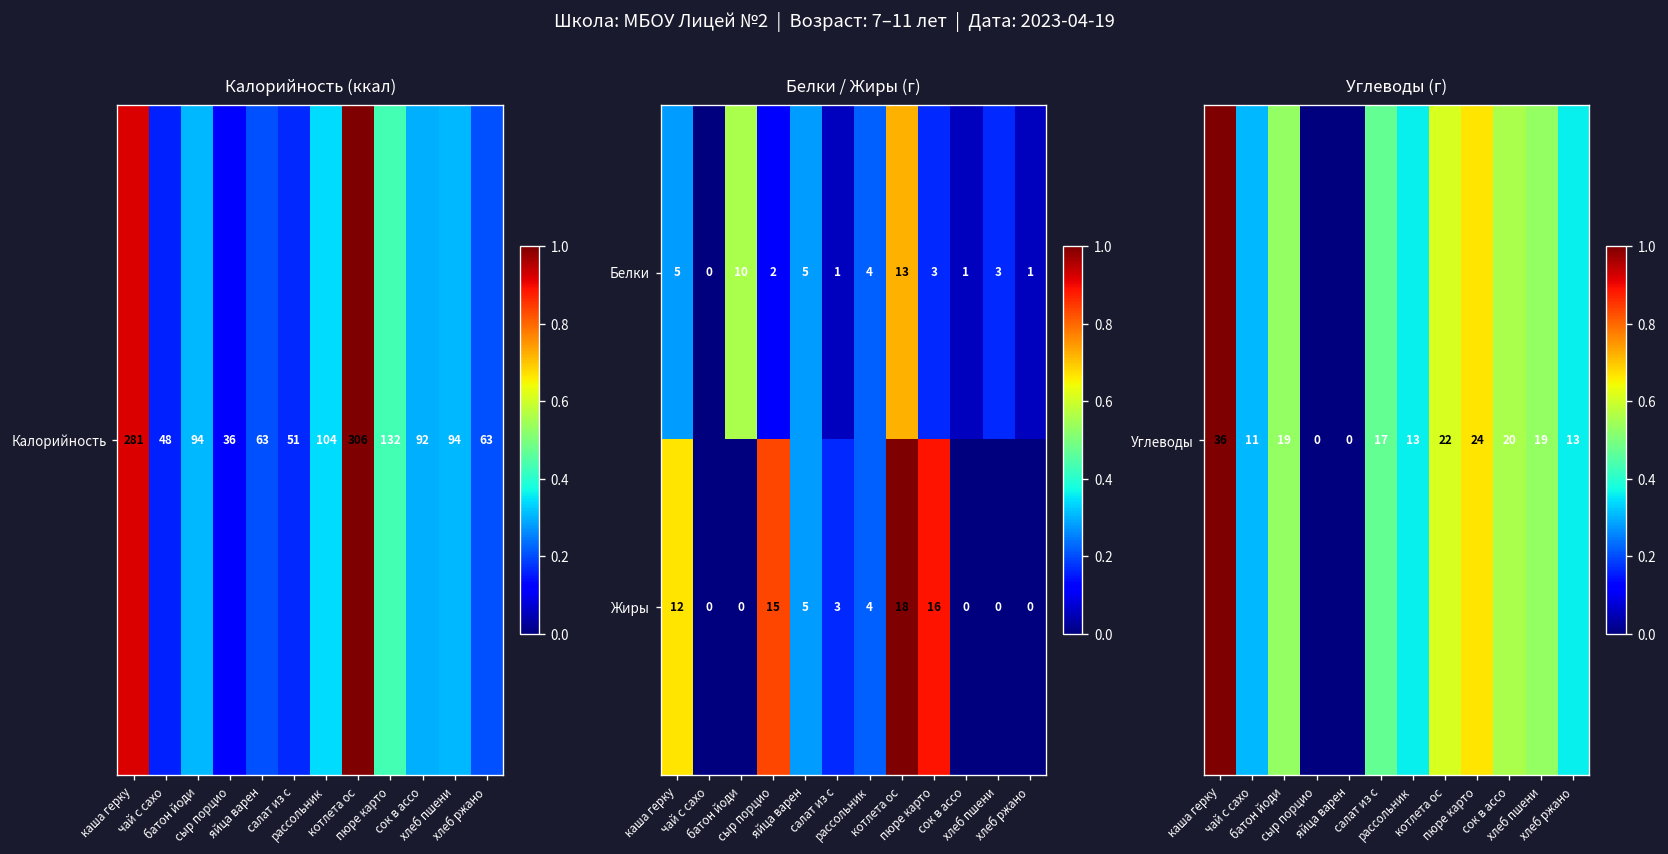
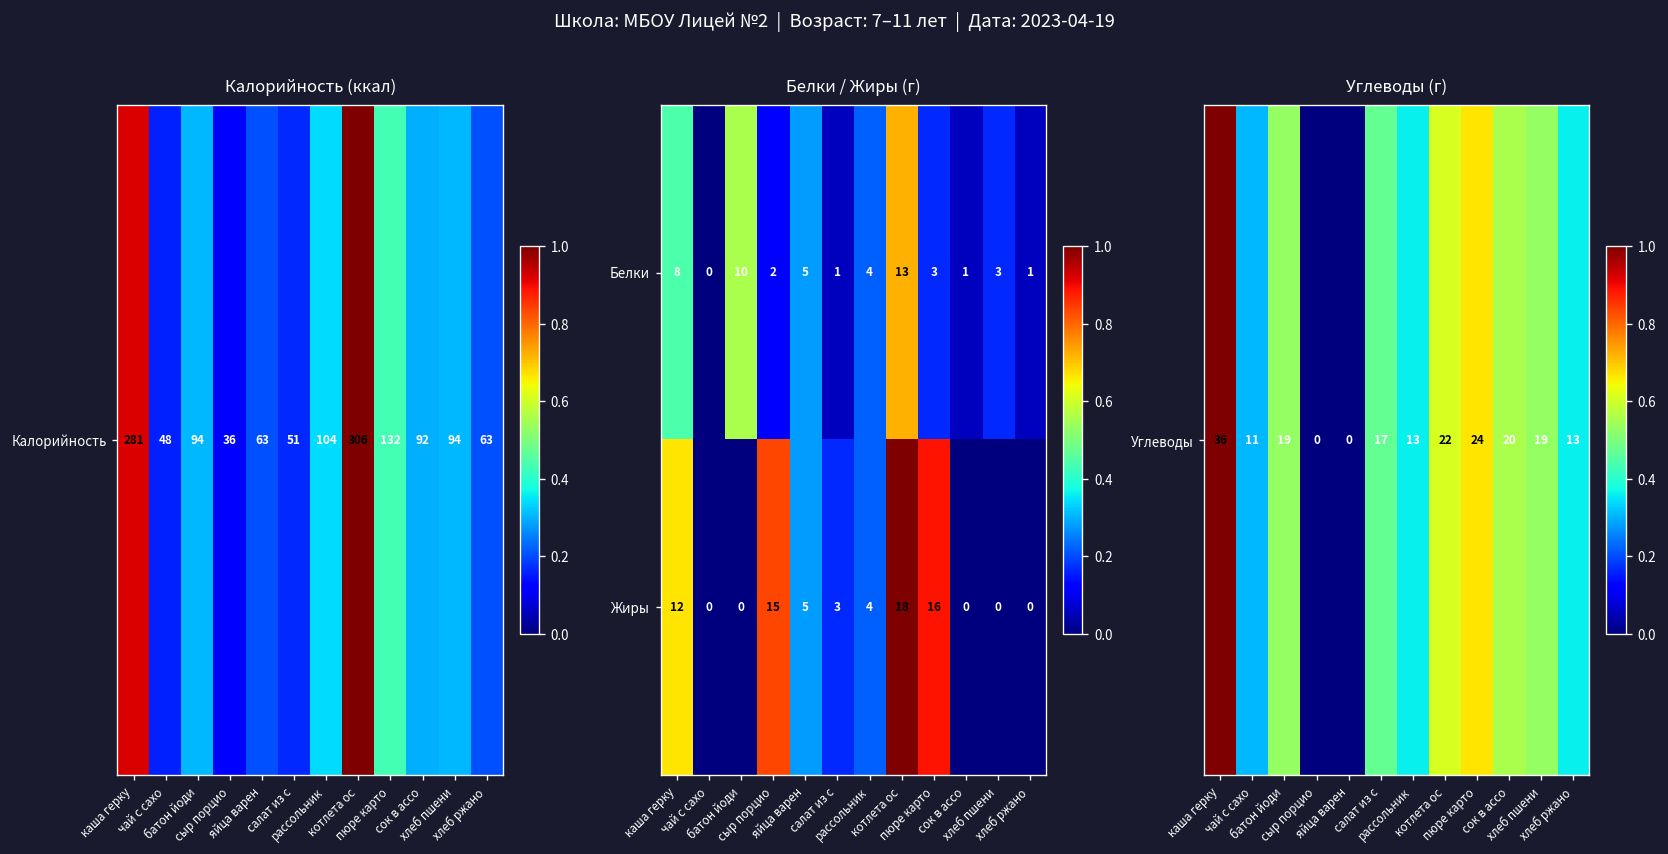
Белки / Жиры (г), Белки, каша герку: 5 -> 8
